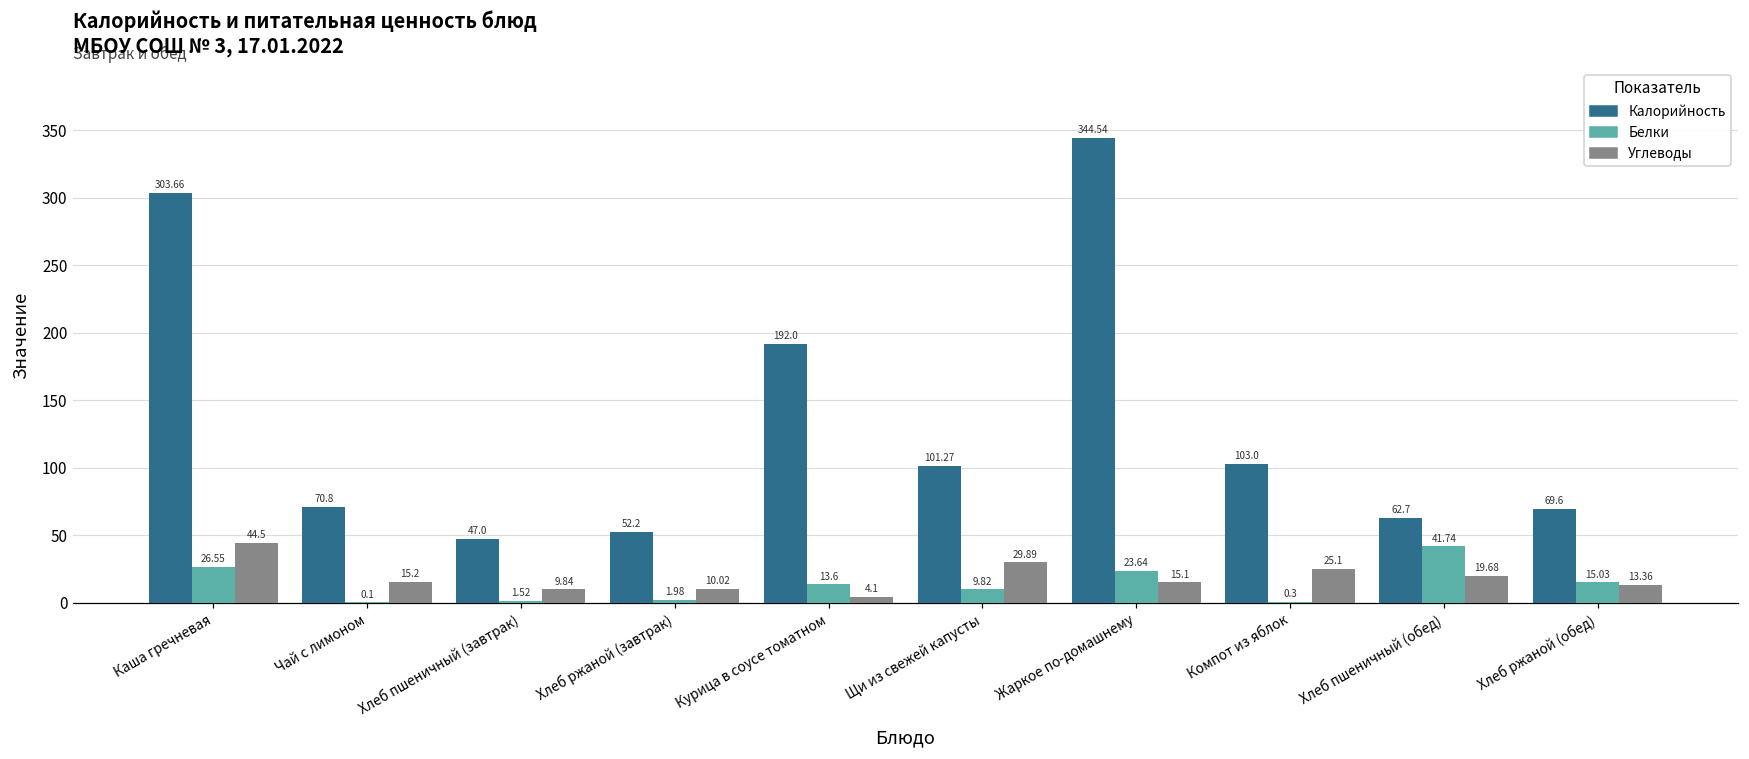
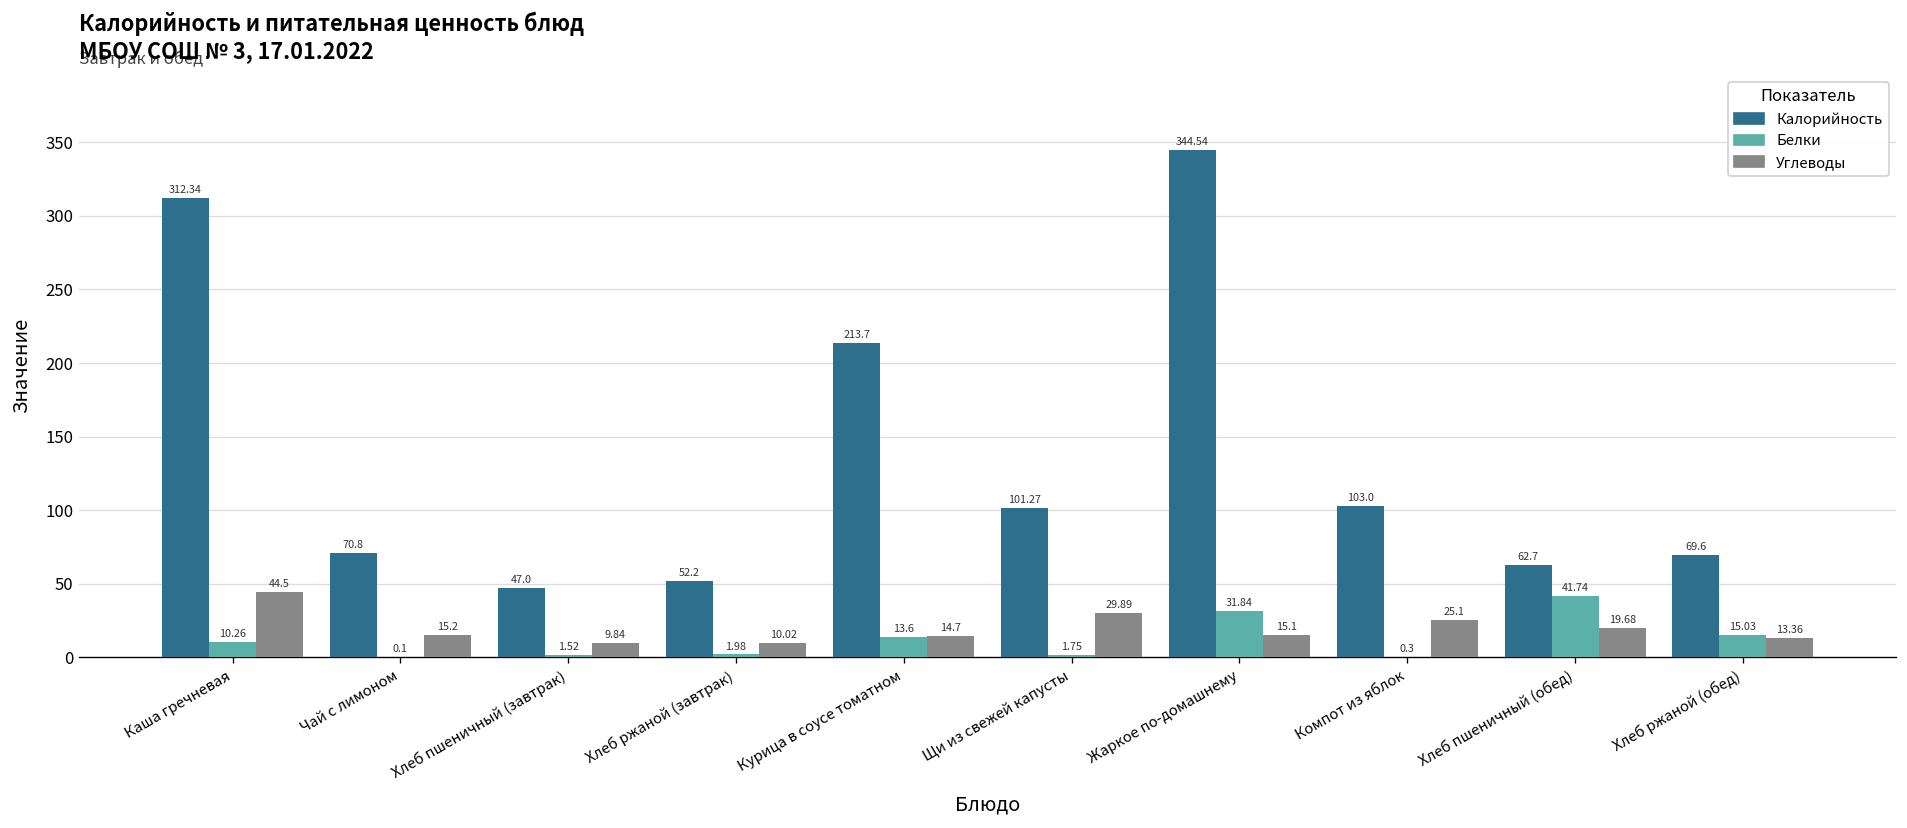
Калорийность, Каша гречневая: 303.66 -> 312.34
Белки, Каша гречневая: 26.55 -> 10.26
Калорийность, Курица в соусе томатном: 192.0 -> 213.7
Углеводы, Курица в соусе томатном: 4.1 -> 14.7
Белки, Щи из свежей капусты: 9.82 -> 1.75
Белки, Жаркое по-домашнему: 23.64 -> 31.84
